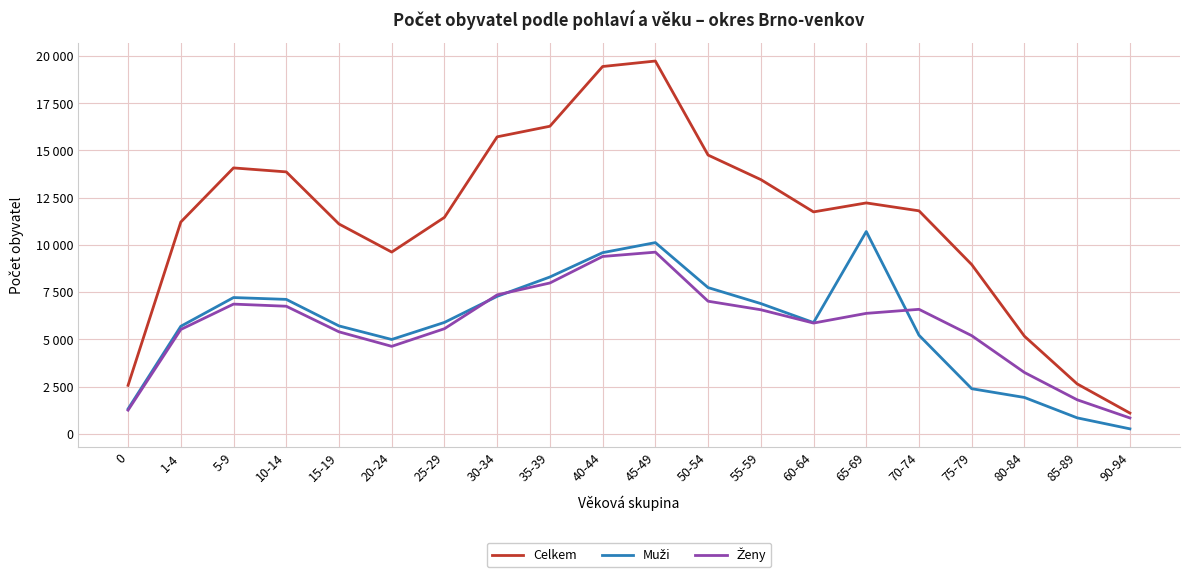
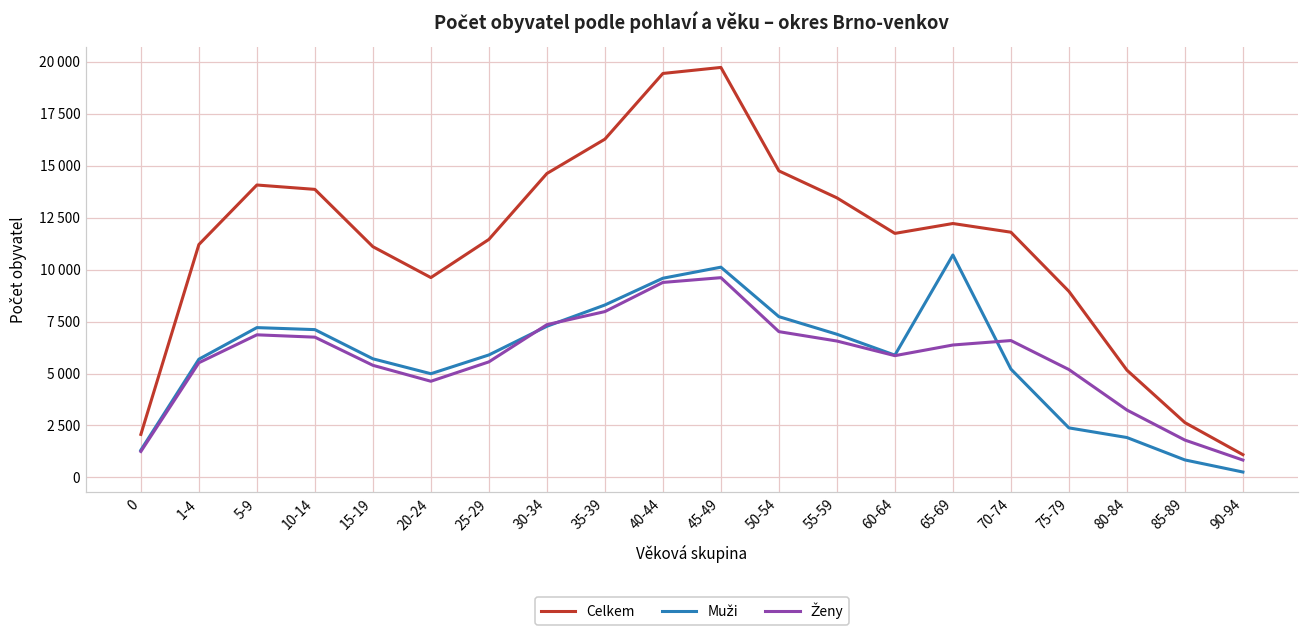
Celkem, 0: 2600 -> 2100
Celkem, 30-34: 15700 -> 14600
